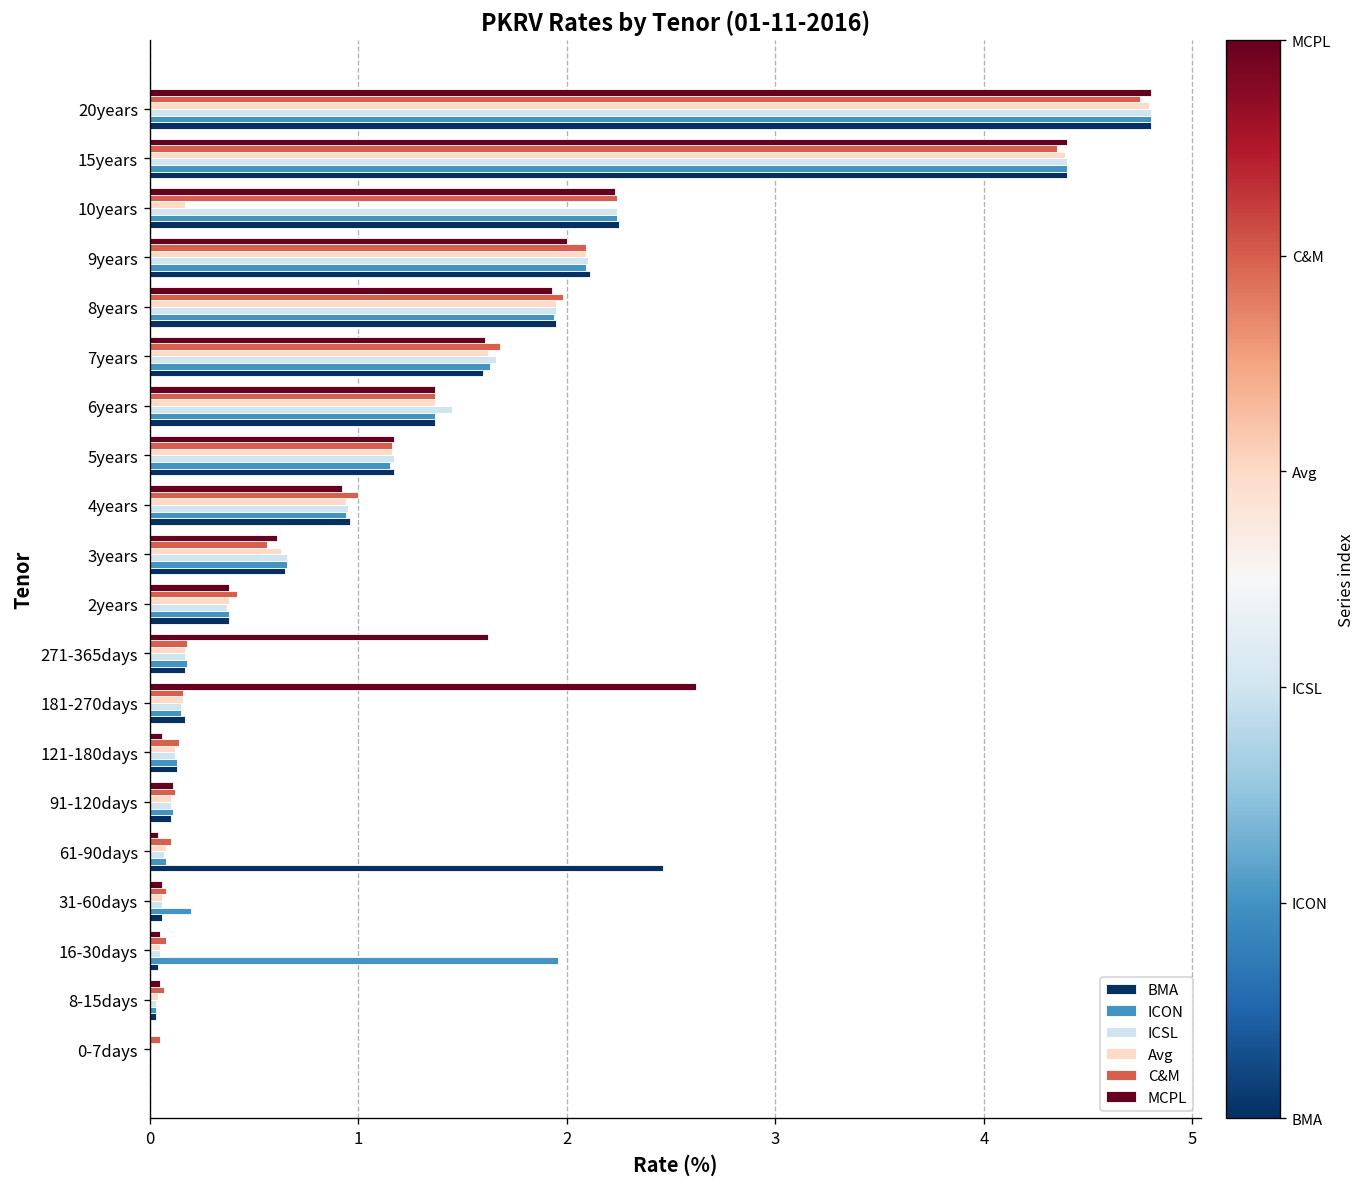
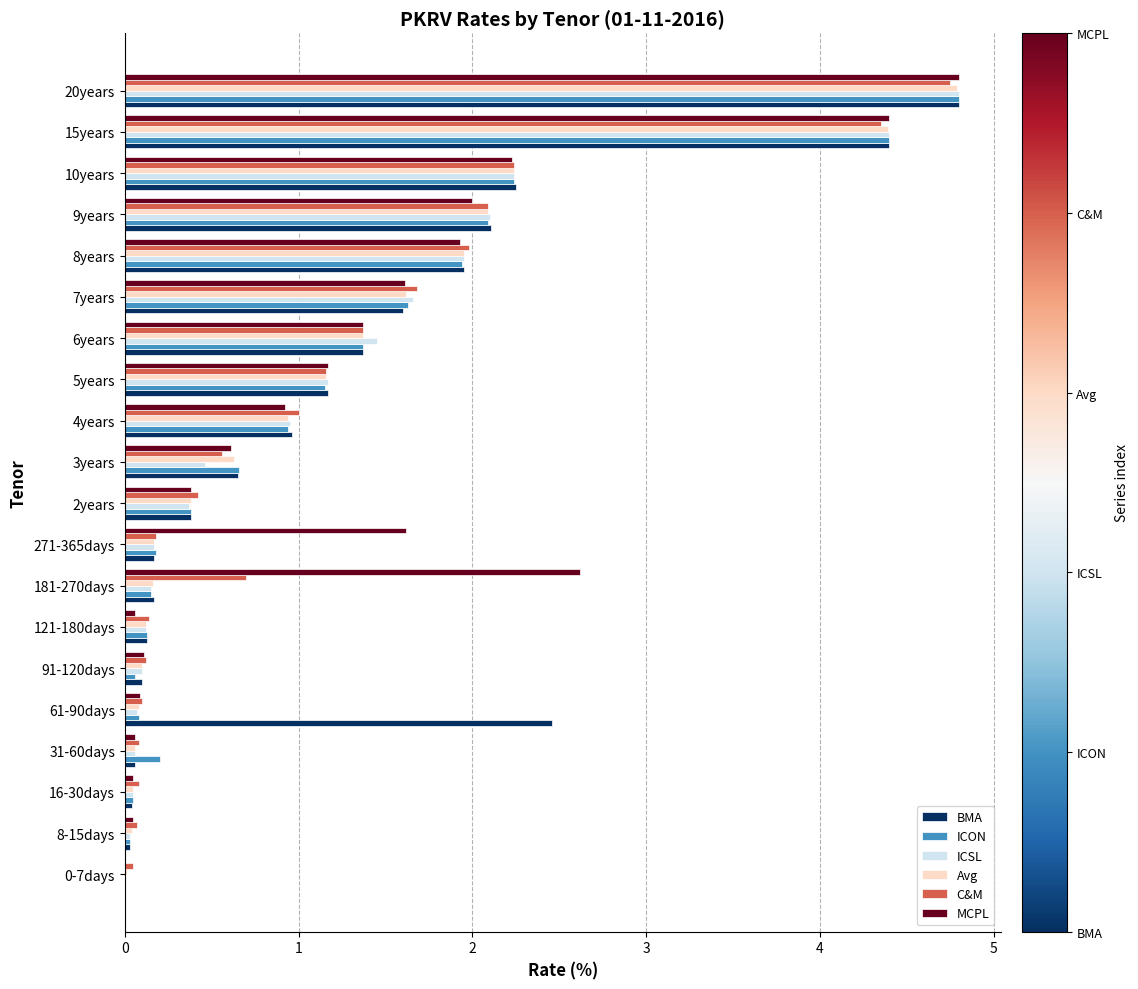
Avg, 10years: 0.17 -> 2.24
ICSL, 3years: 0.66 -> 0.46
C&M, 181-270days: 0.16 -> 0.70
ICON, 91-120days: 0.11 -> 0.06
MCPL, 61-90days: 0.04 -> 0.09
ICON, 16-30days: 1.96 -> 0.05
